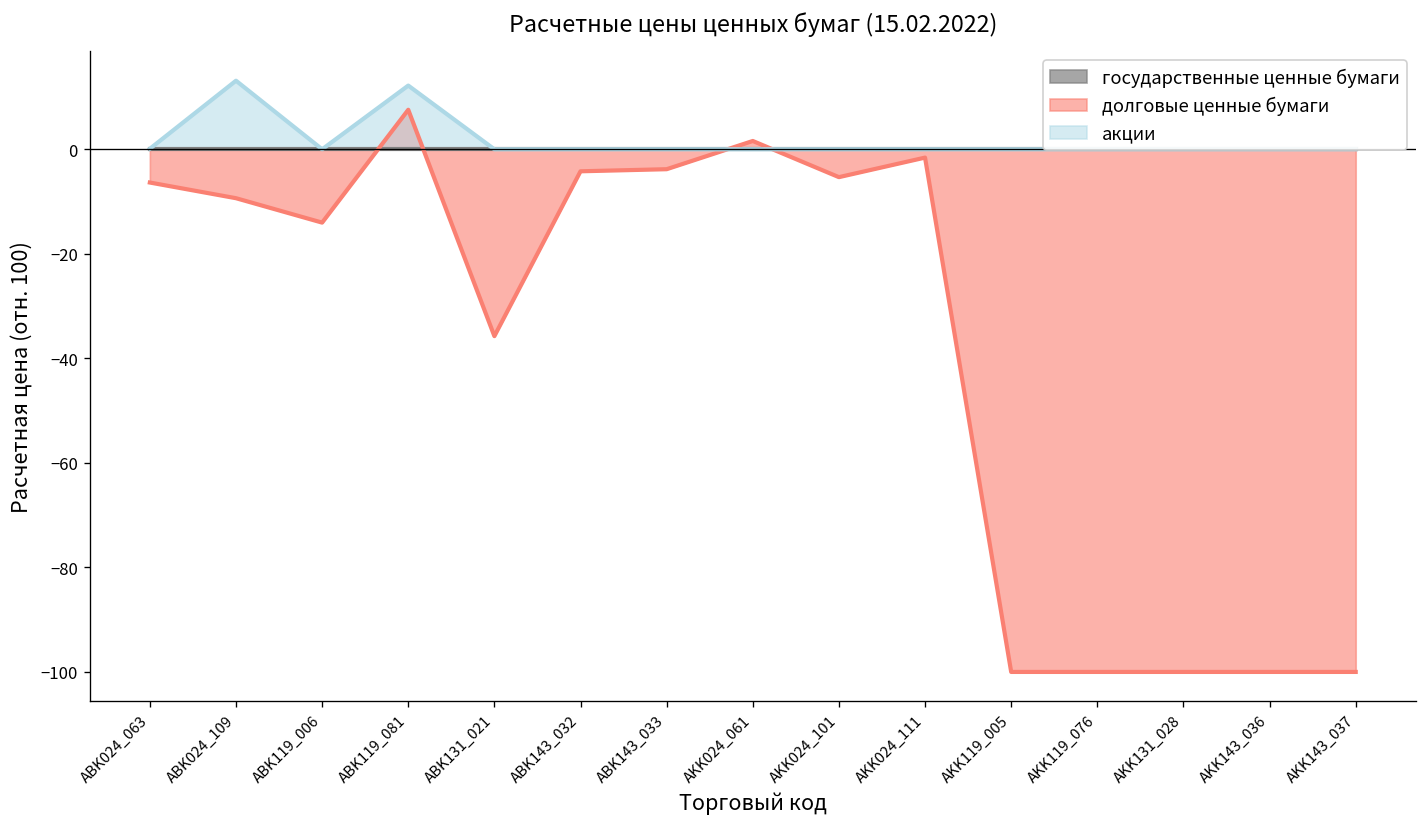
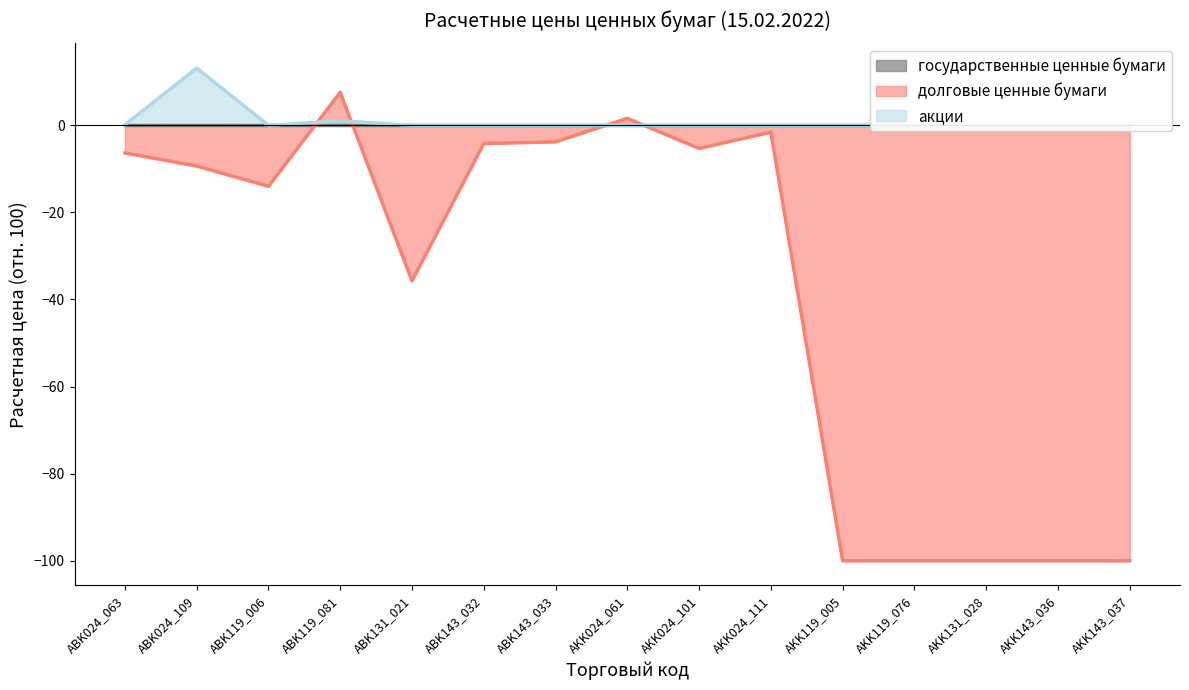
акции, ABK119_081: 12 -> 1
